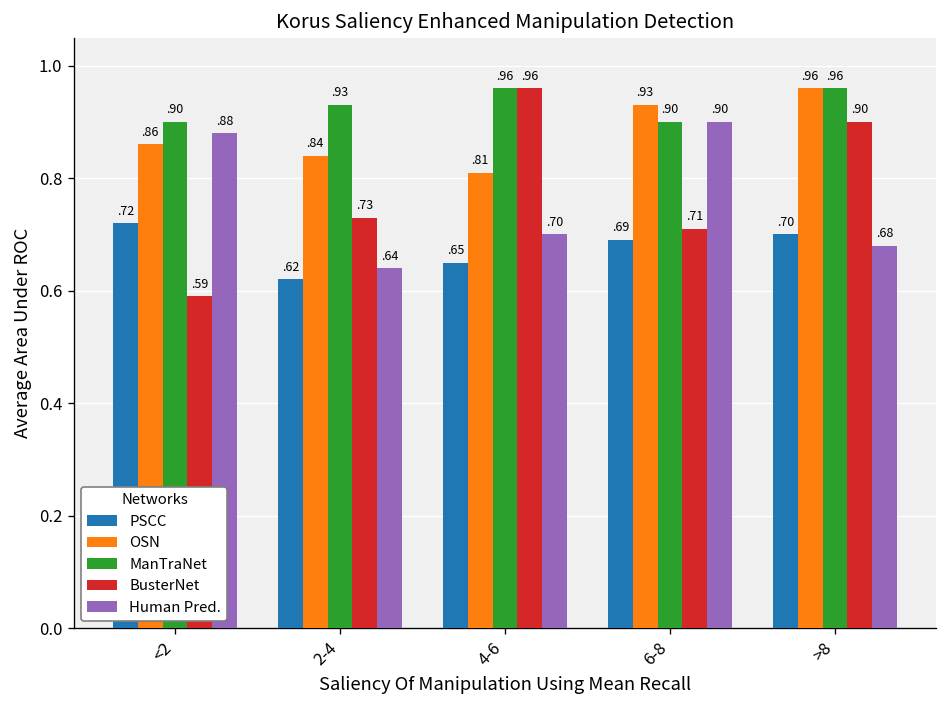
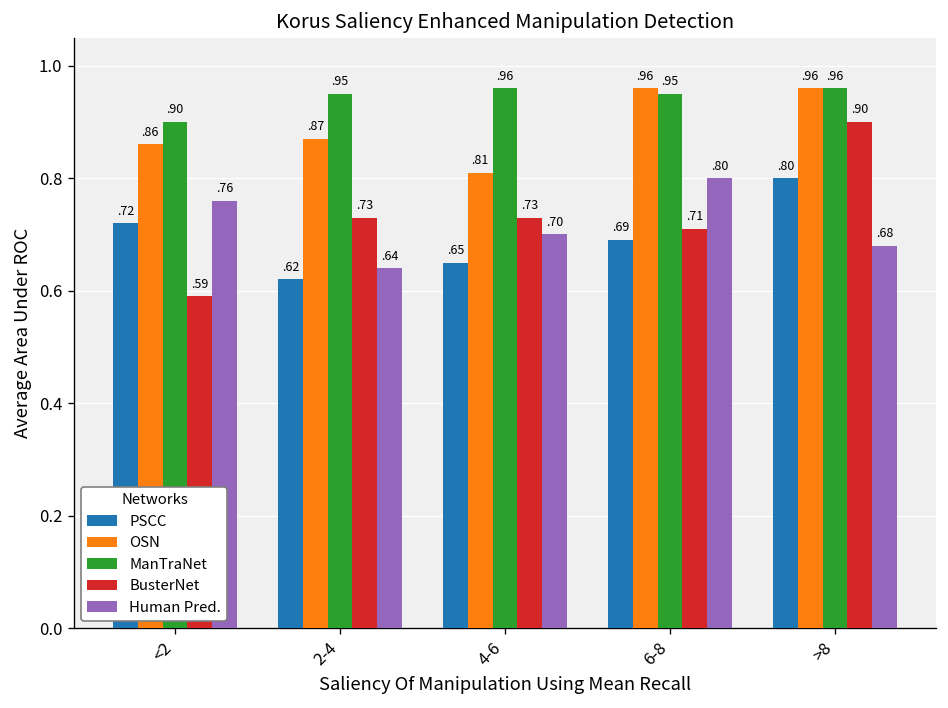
Human Pred., <2: 88 -> 76
OSN, 2-4: 84 -> 87
ManTraNet, 2-4: 93 -> 95
BusterNet, 4-6: 96 -> 73
OSN, 6-8: 93 -> 96
ManTraNet, 6-8: 90 -> 95
Human Pred., 6-8: 90 -> 80
PSCC, >8: 70 -> 80
